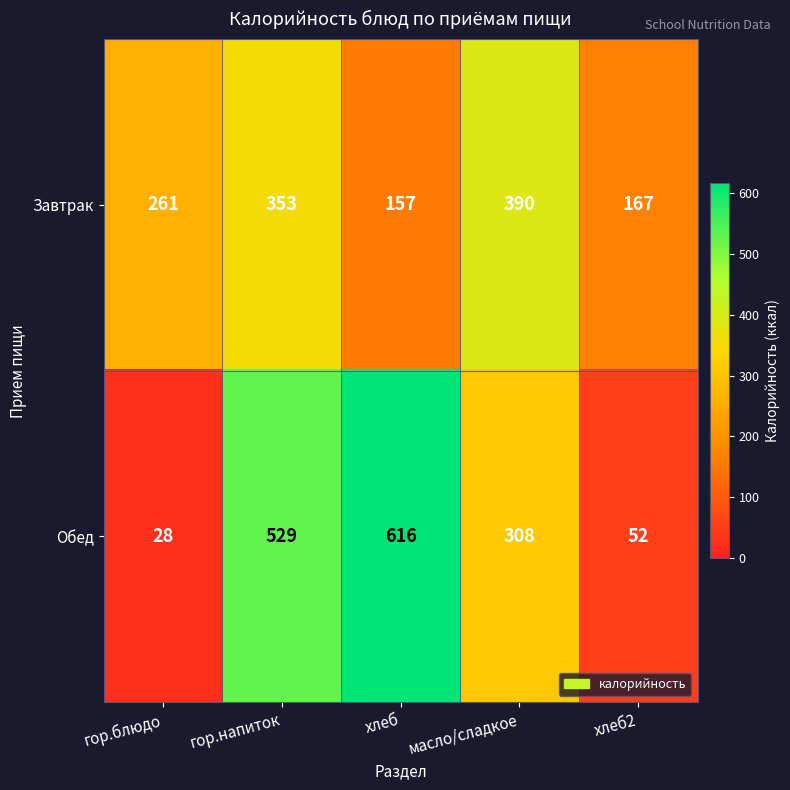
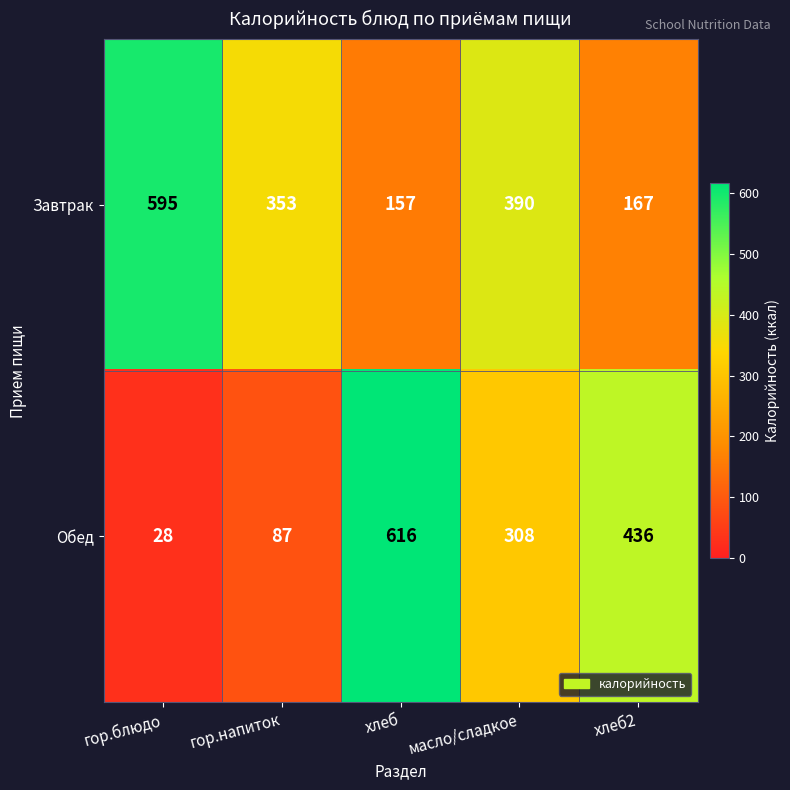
Завтрак, гор.блюдо: 261 -> 595
Обед, гор.напиток: 529 -> 87
Обед, хлеб2: 52 -> 436
